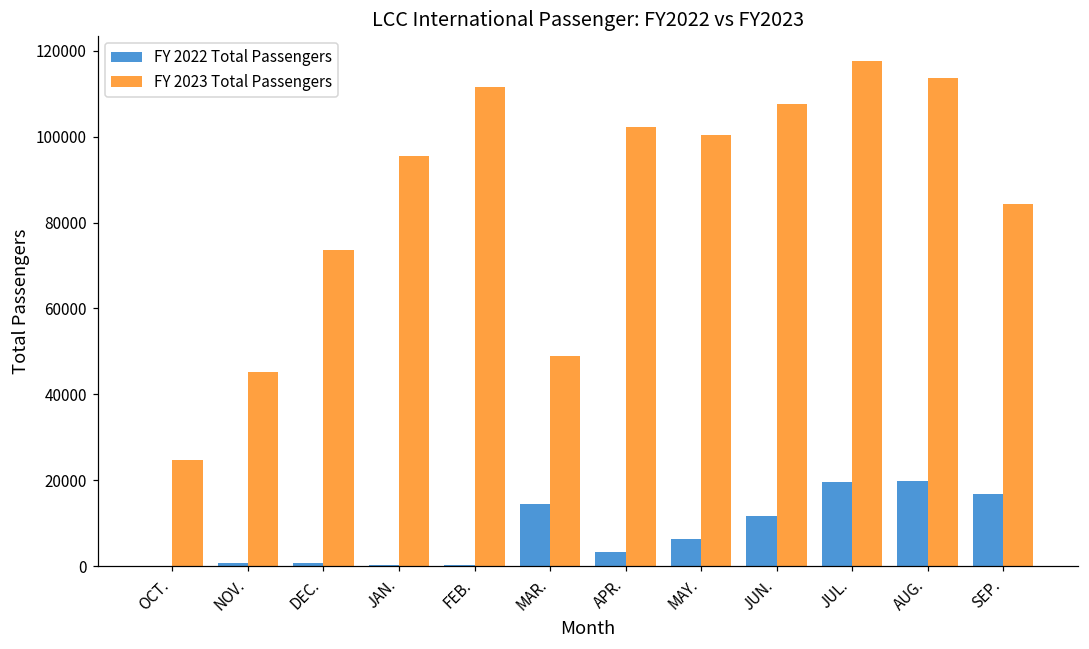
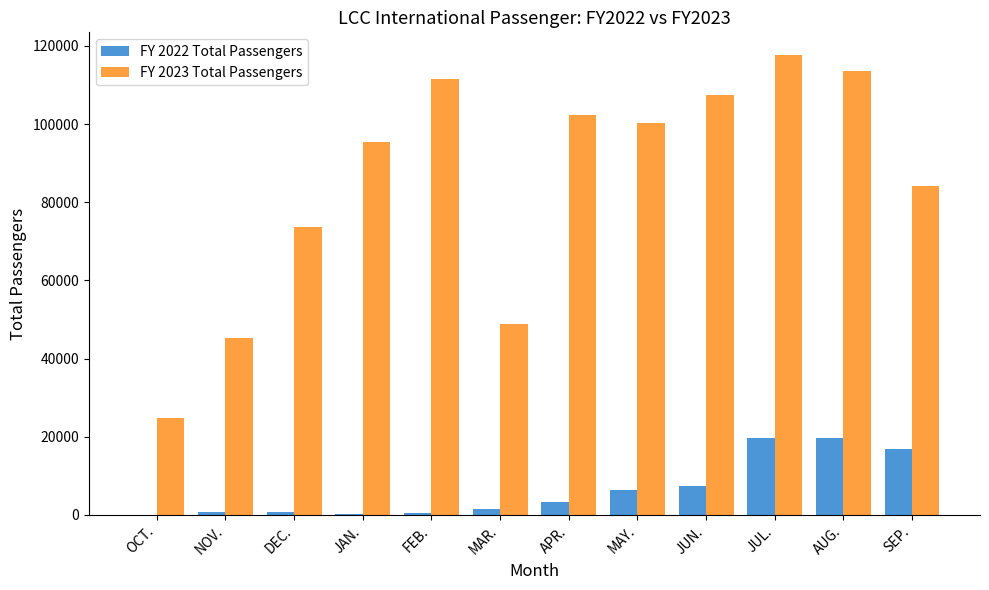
FY 2022 Total Passengers, MAR.: 15000 -> 2000
FY 2022 Total Passengers, JUN.: 12000 -> 7000
